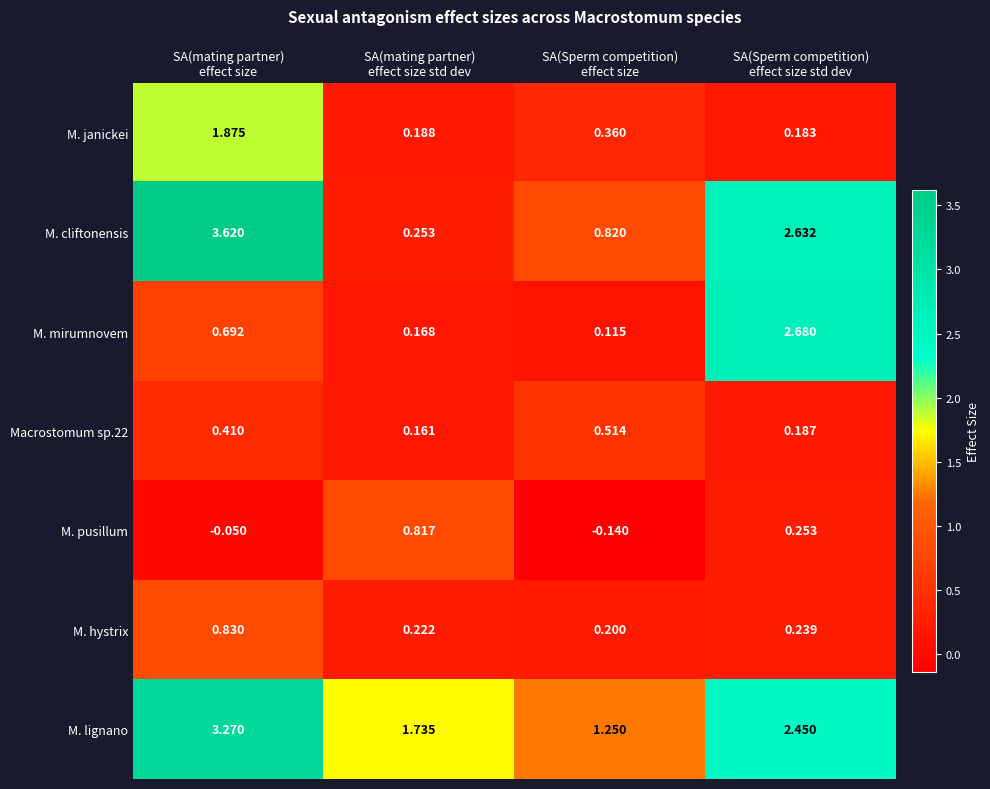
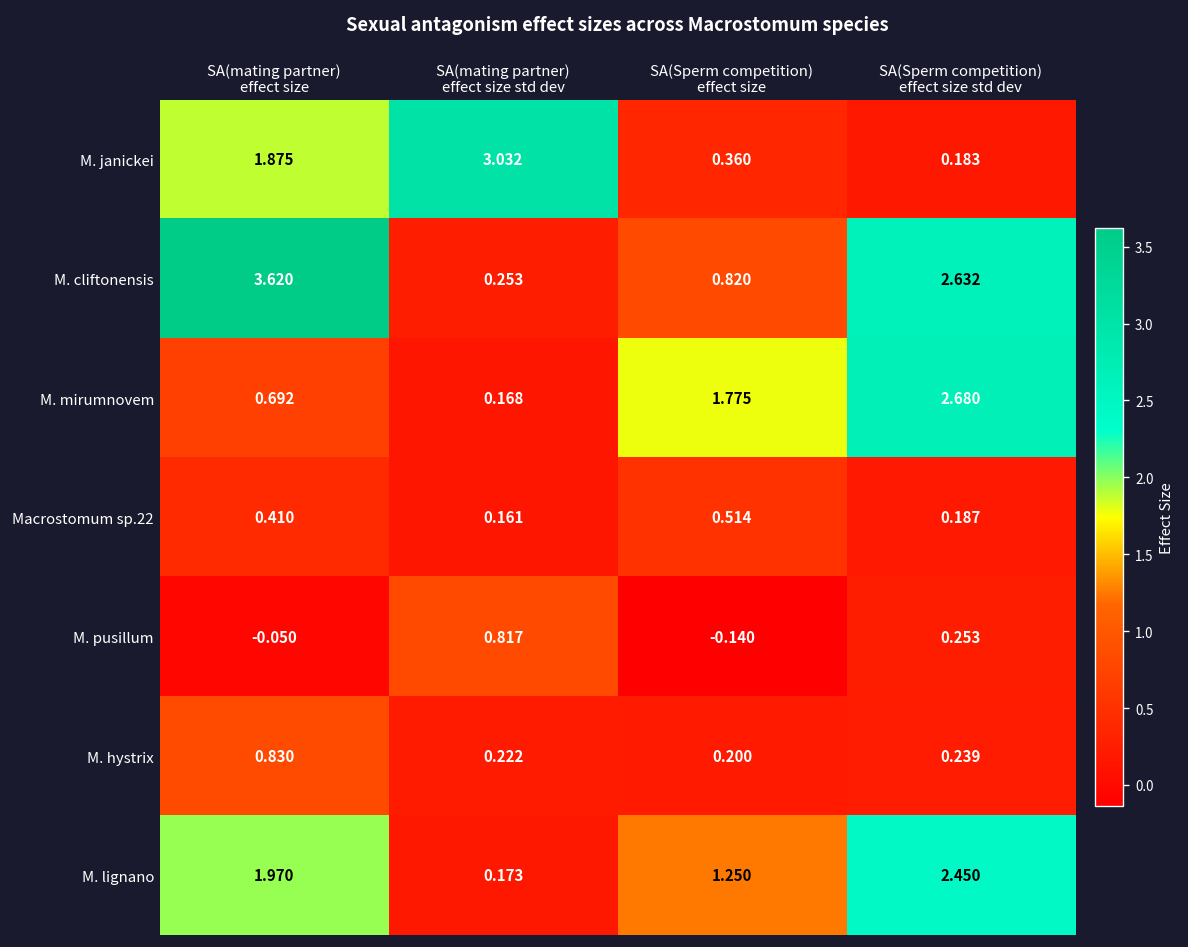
M. janickei, SA(mating partner) effect size std dev: 0.188 -> 3.032
M. mirumnovem, SA(Sperm competition) effect size: 0.115 -> 1.775
M. lignano, SA(mating partner) effect size: 3.270 -> 1.970
M. lignano, SA(mating partner) effect size std dev: 1.735 -> 0.173
